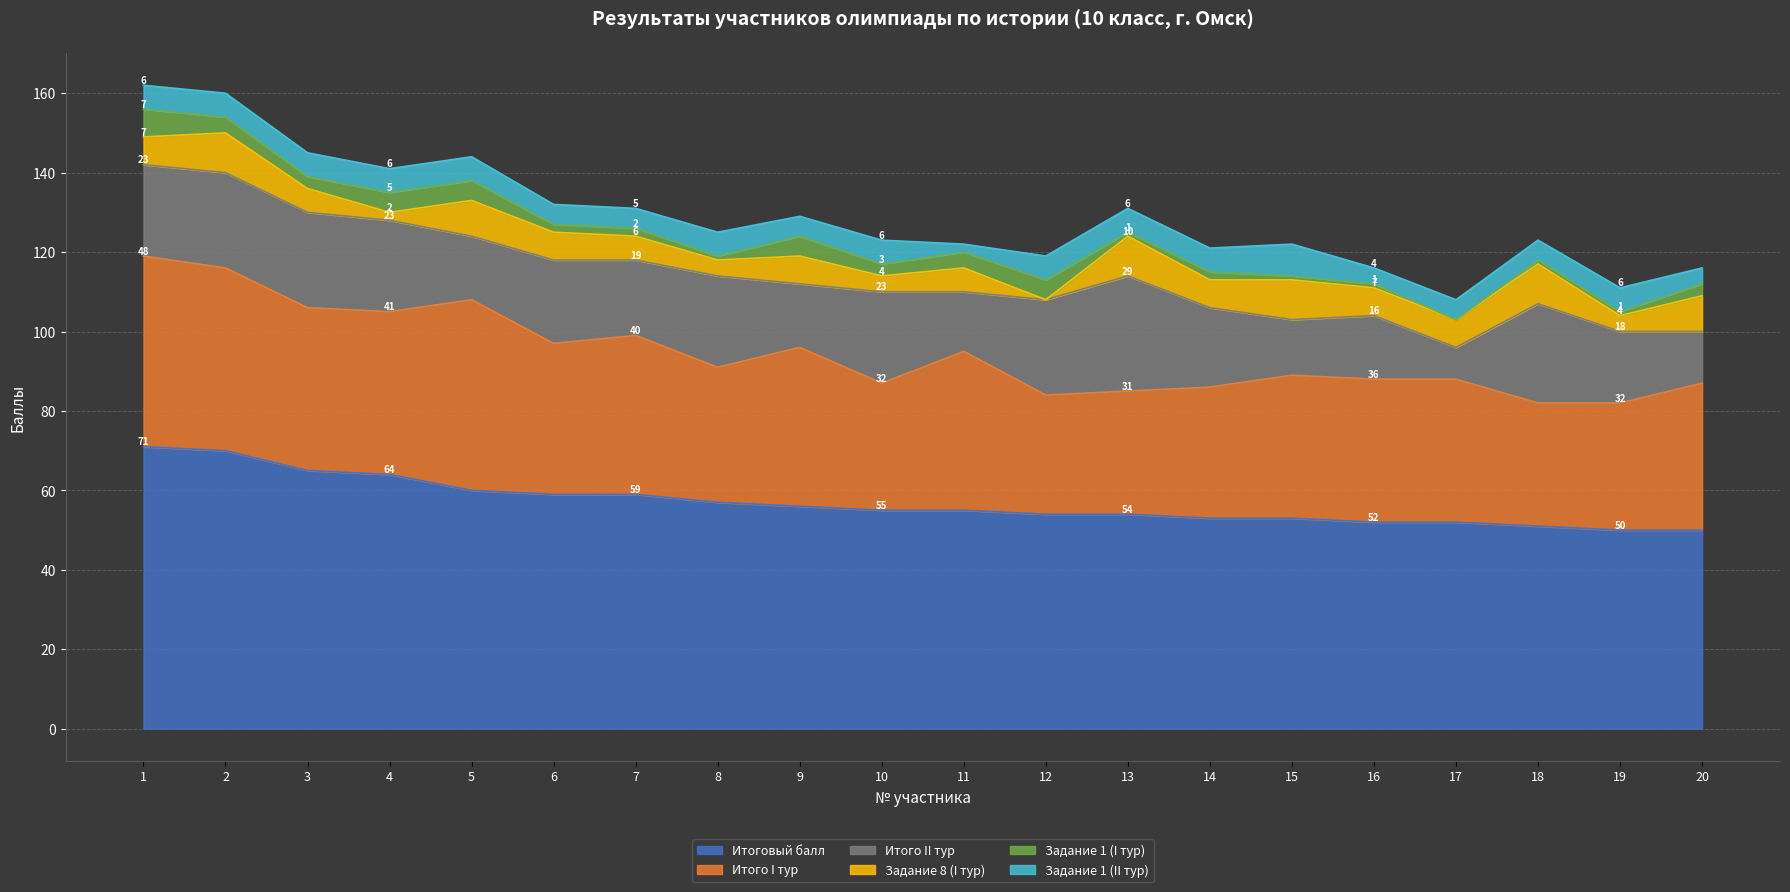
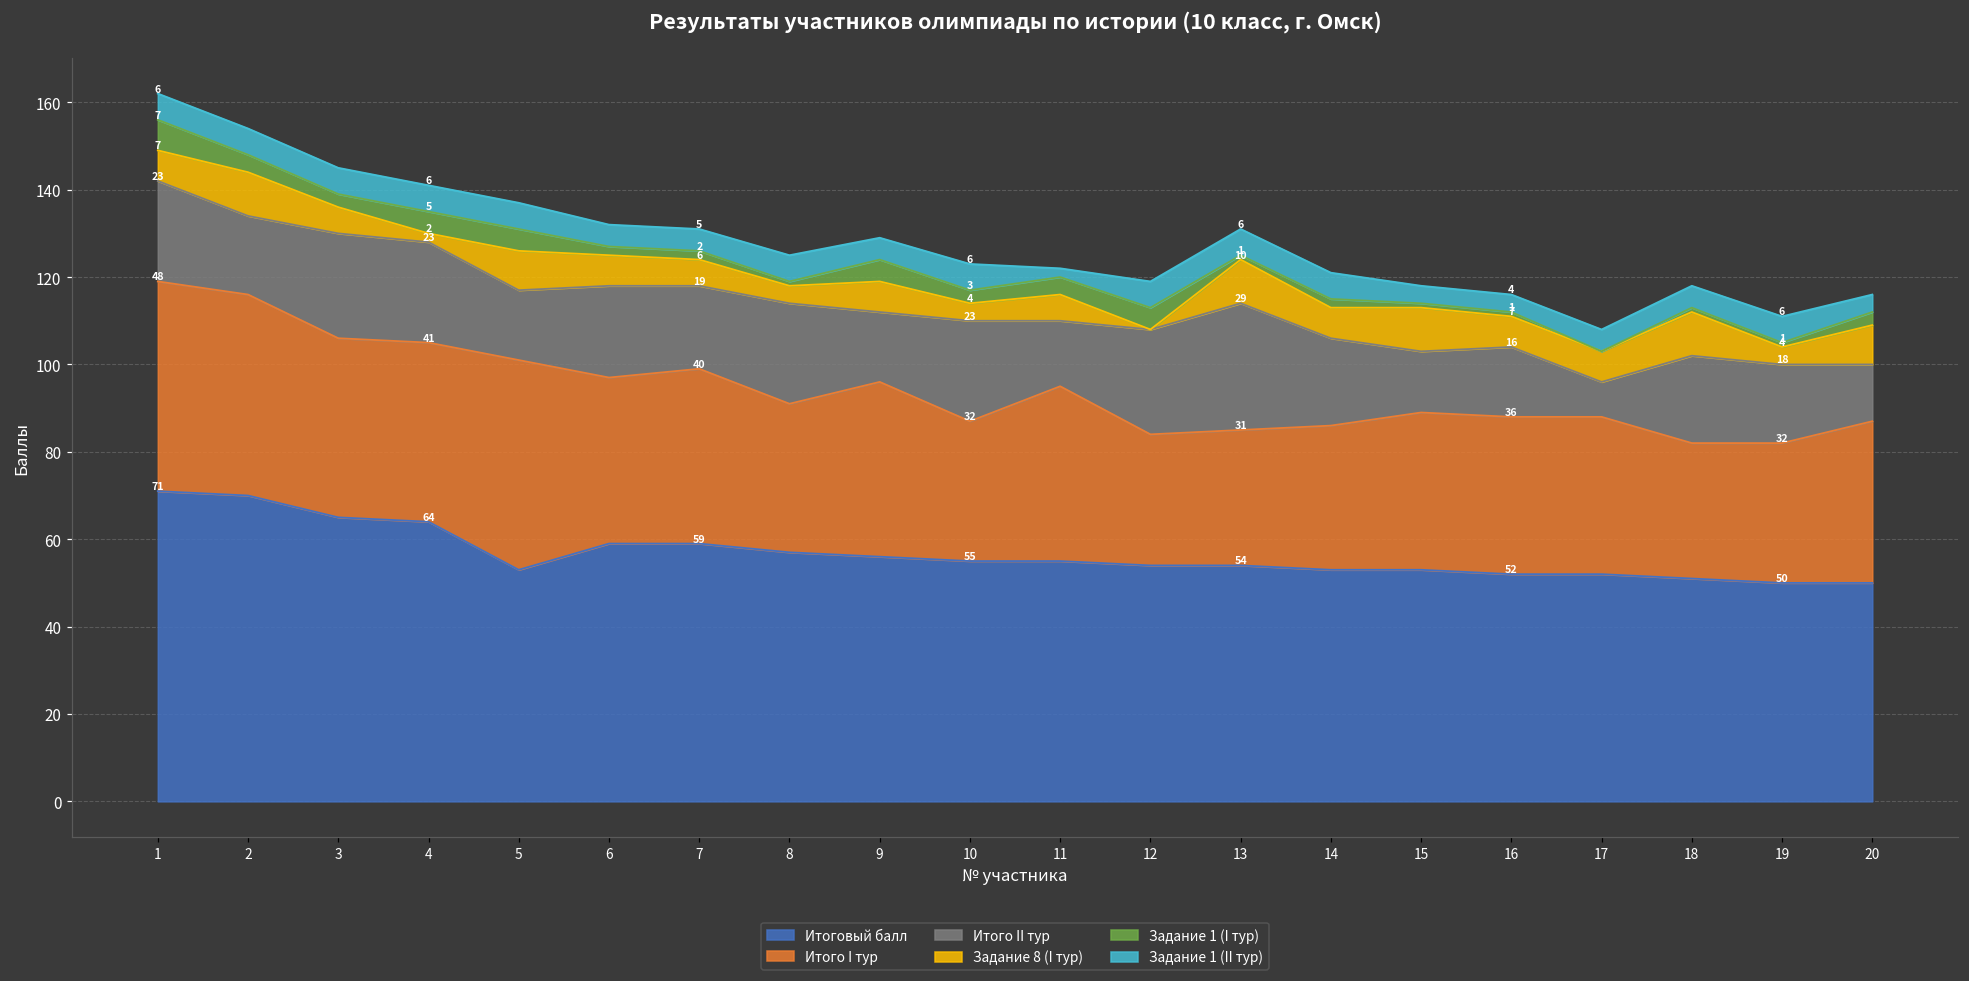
Итого II тур, 2: 24 -> 18
Итоговый балл, 5: 60 -> 53
Задание 1 (II тур), 15: 8 -> 4
Итого II тур, 18: 25 -> 20
